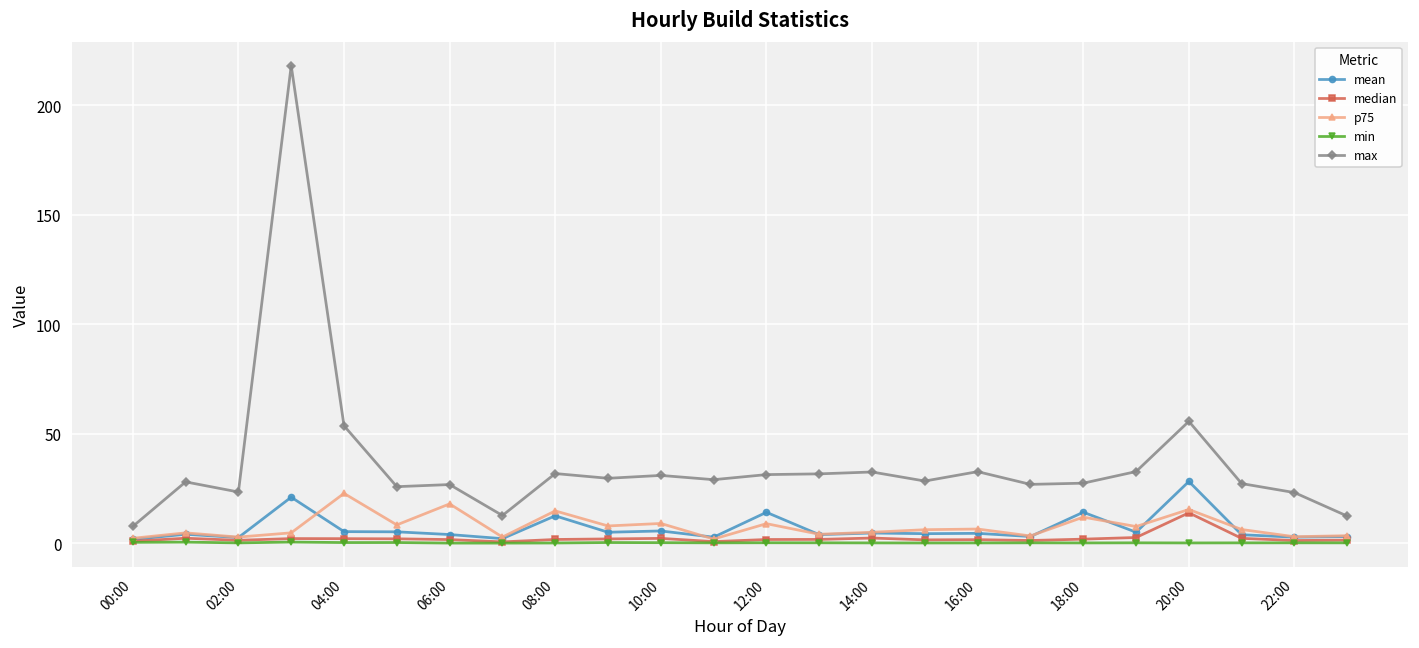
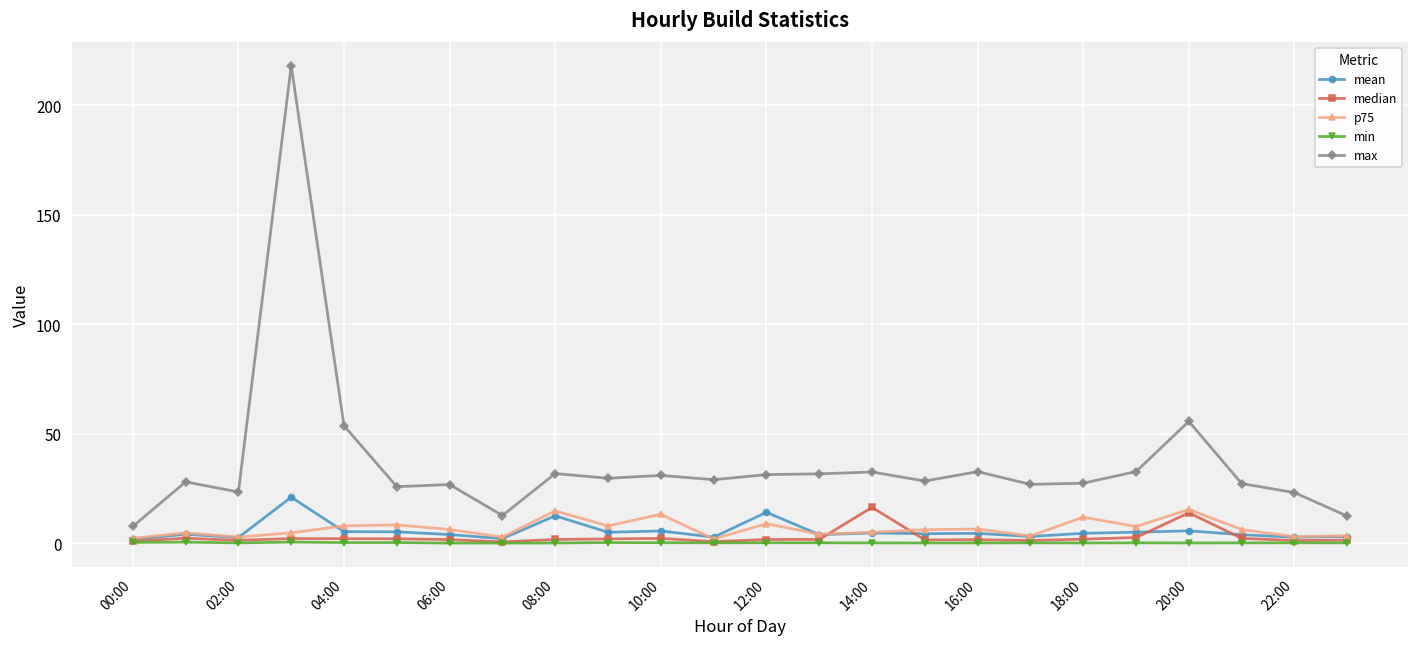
p75, 04:00: 23 -> 8
p75, 06:00: 18 -> 6
p75, 10:00: 9 -> 13
median, 14:00: 2 -> 16
mean, 18:00: 14 -> 5
mean, 20:00: 28 -> 6
